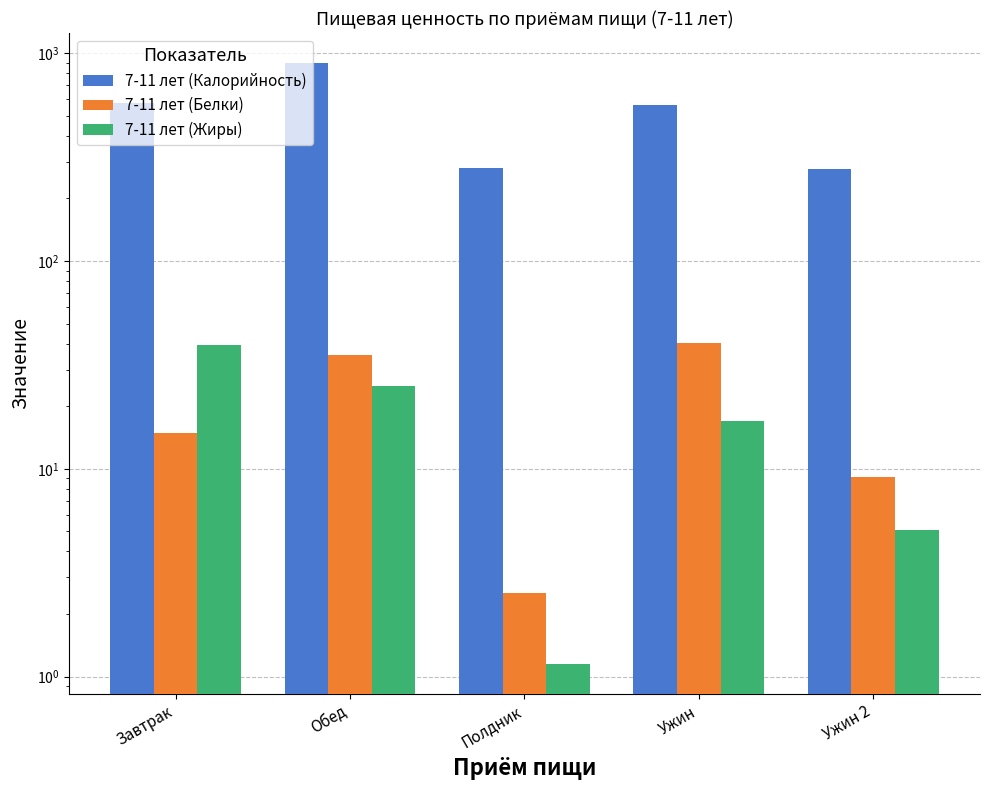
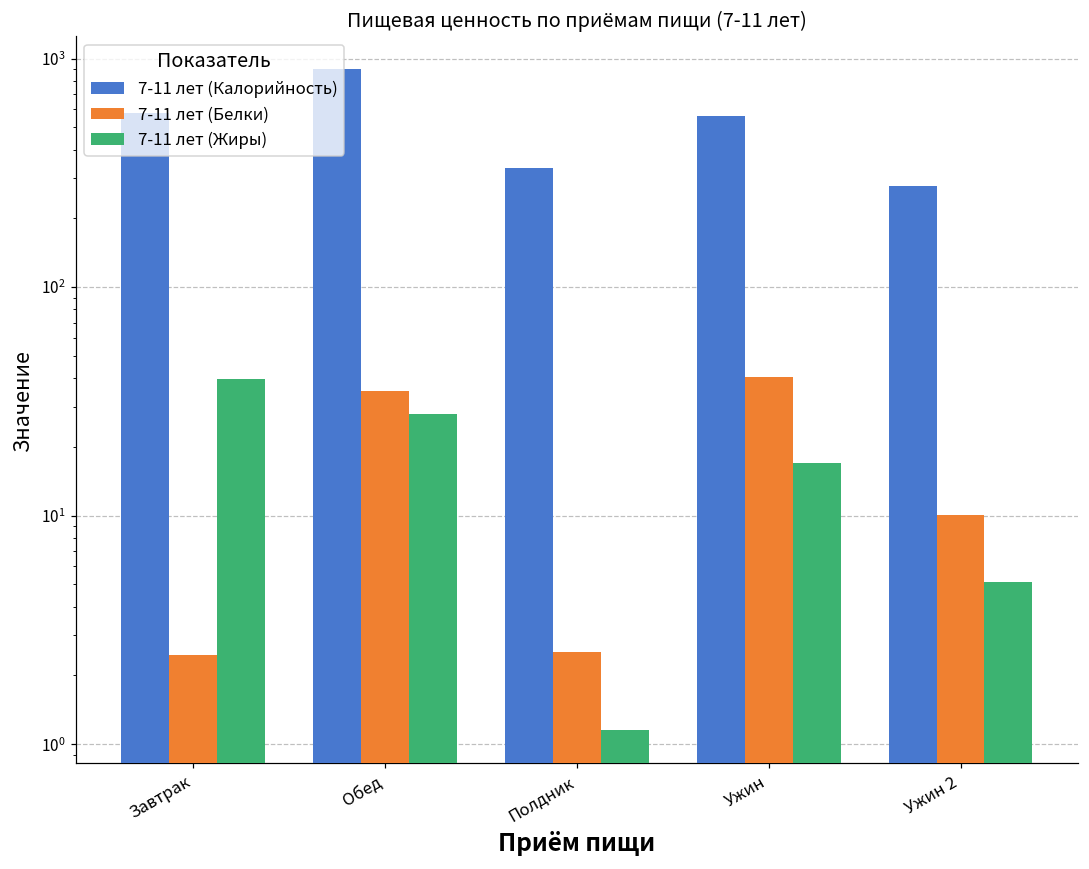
7-11 лет (Белки), Завтрак: 15 -> 2.5
7-11 лет (Жиры), Обед: 25 -> 28
7-11 лет (Калорийность), Полдник: 280 -> 330
7-11 лет (Белки), Ужин 2: 9 -> 10
